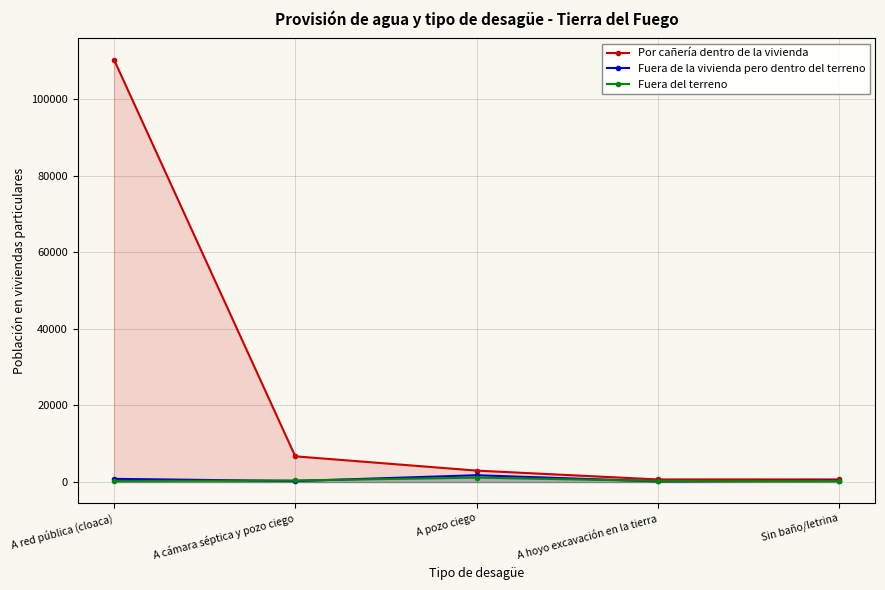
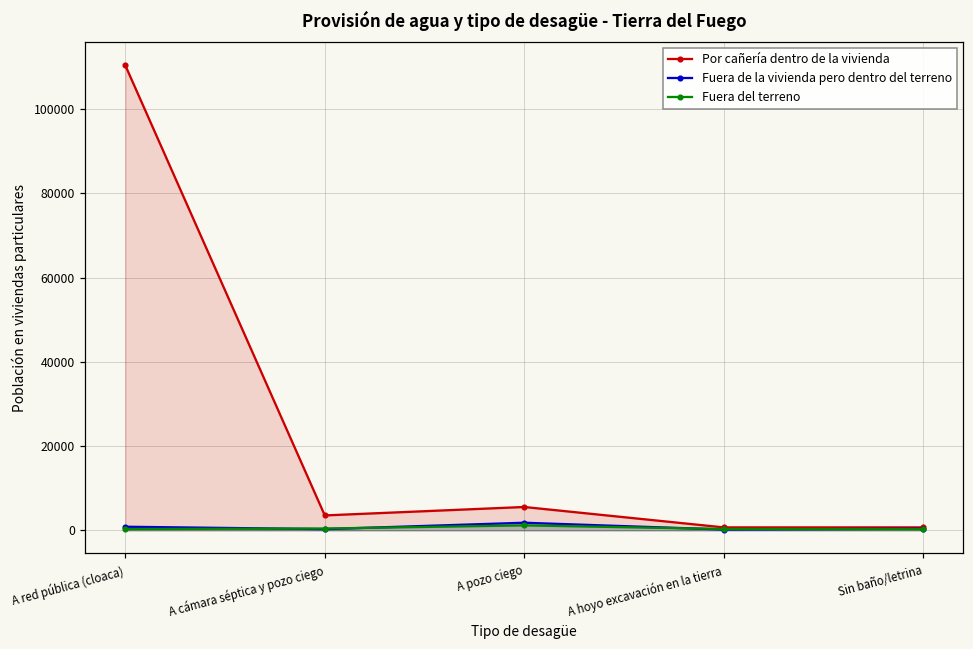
Por cañería dentro de la vivienda, A cámara séptica y pozo ciego: 7000 -> 4000
Por cañería dentro de la vivienda, A pozo ciego: 3000 -> 6000
